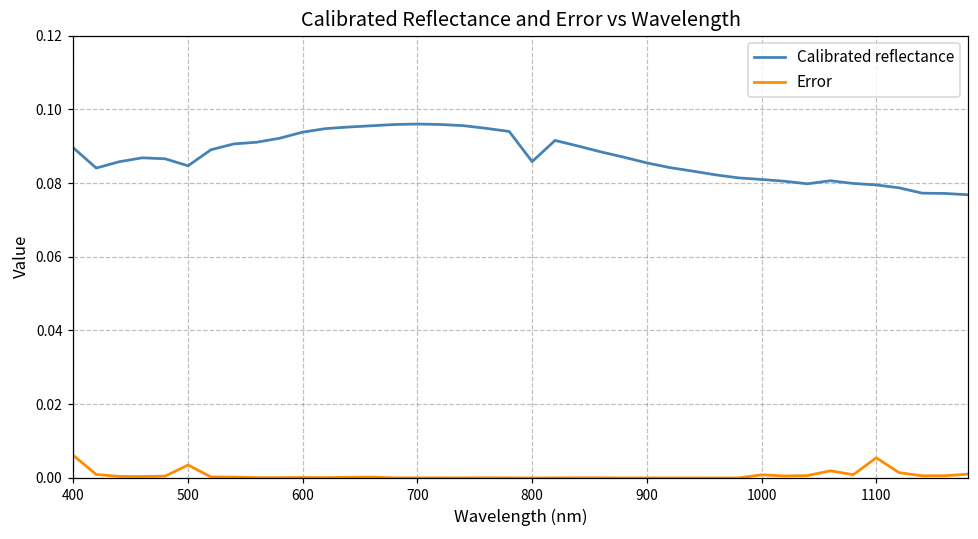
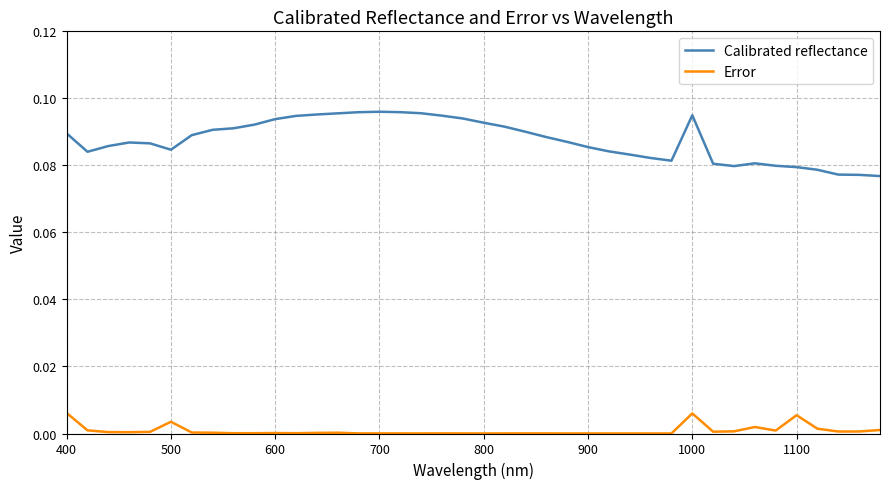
Calibrated reflectance, 800: 0.086 -> 0.093
Calibrated reflectance, 1000: 0.081 -> 0.095
Error, 1000: 0.001 -> 0.006
